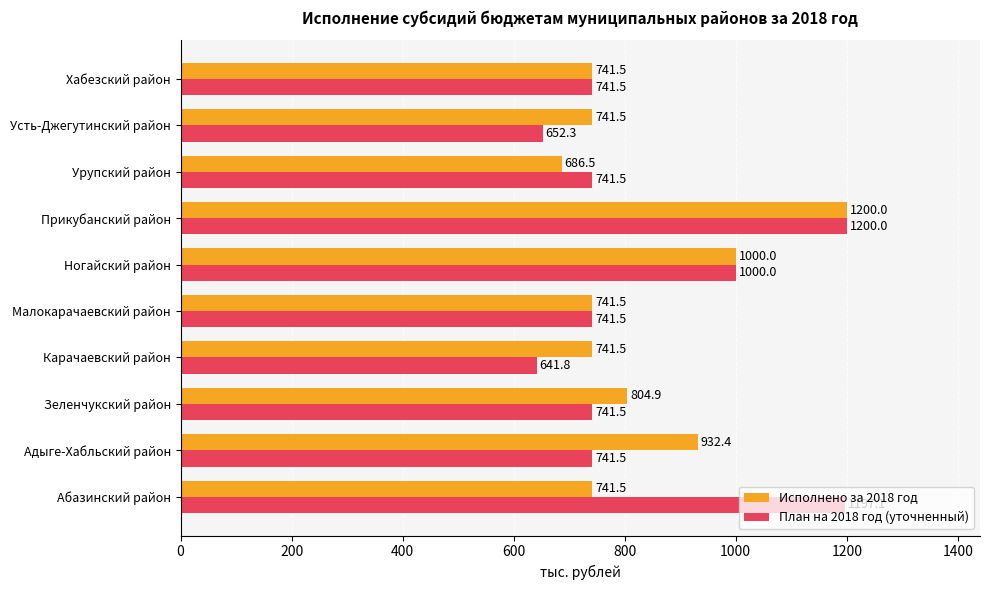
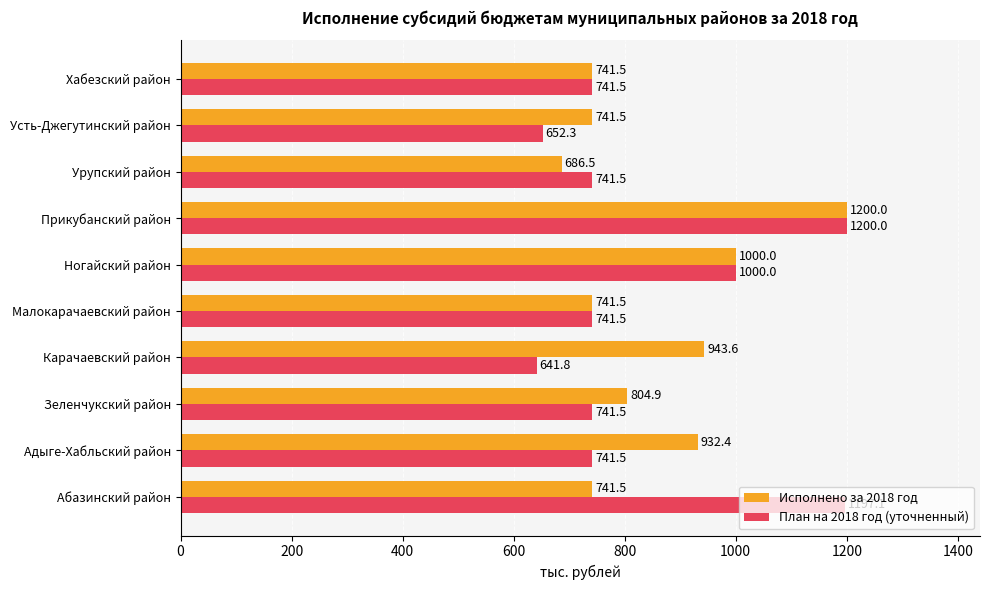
Исполнено за 2018 год, Карачаевский район: 741.5 -> 943.6
